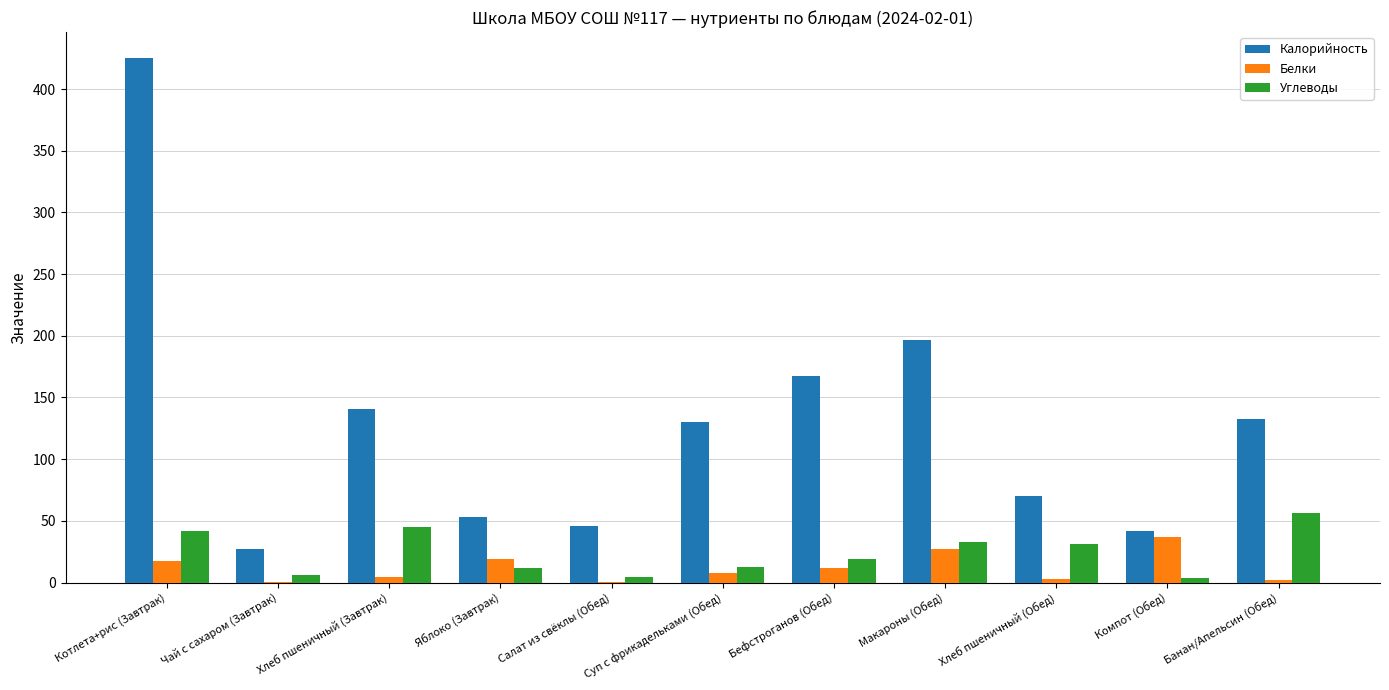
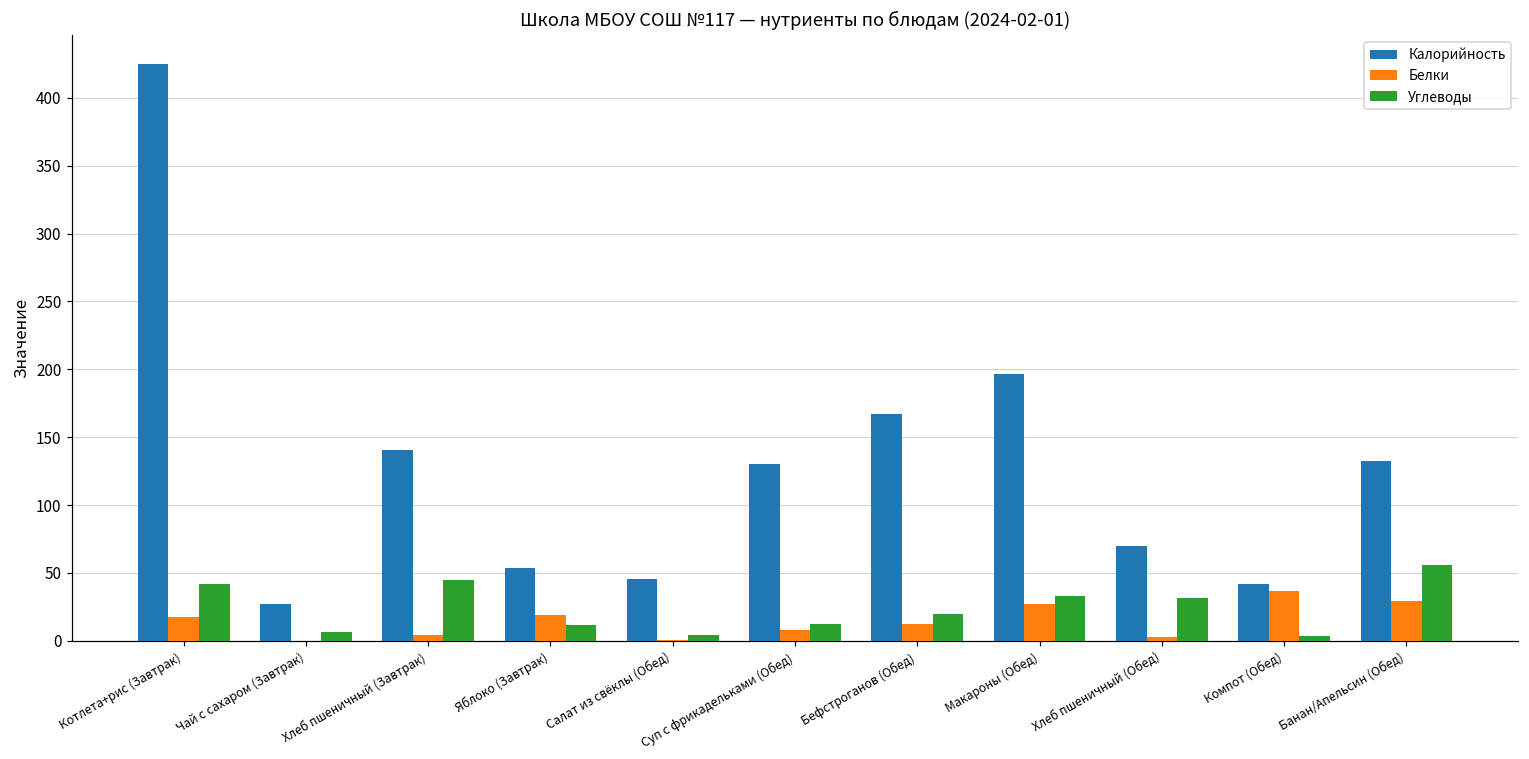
Белки, Банан/Апельсин (Обед): 2 -> 29
